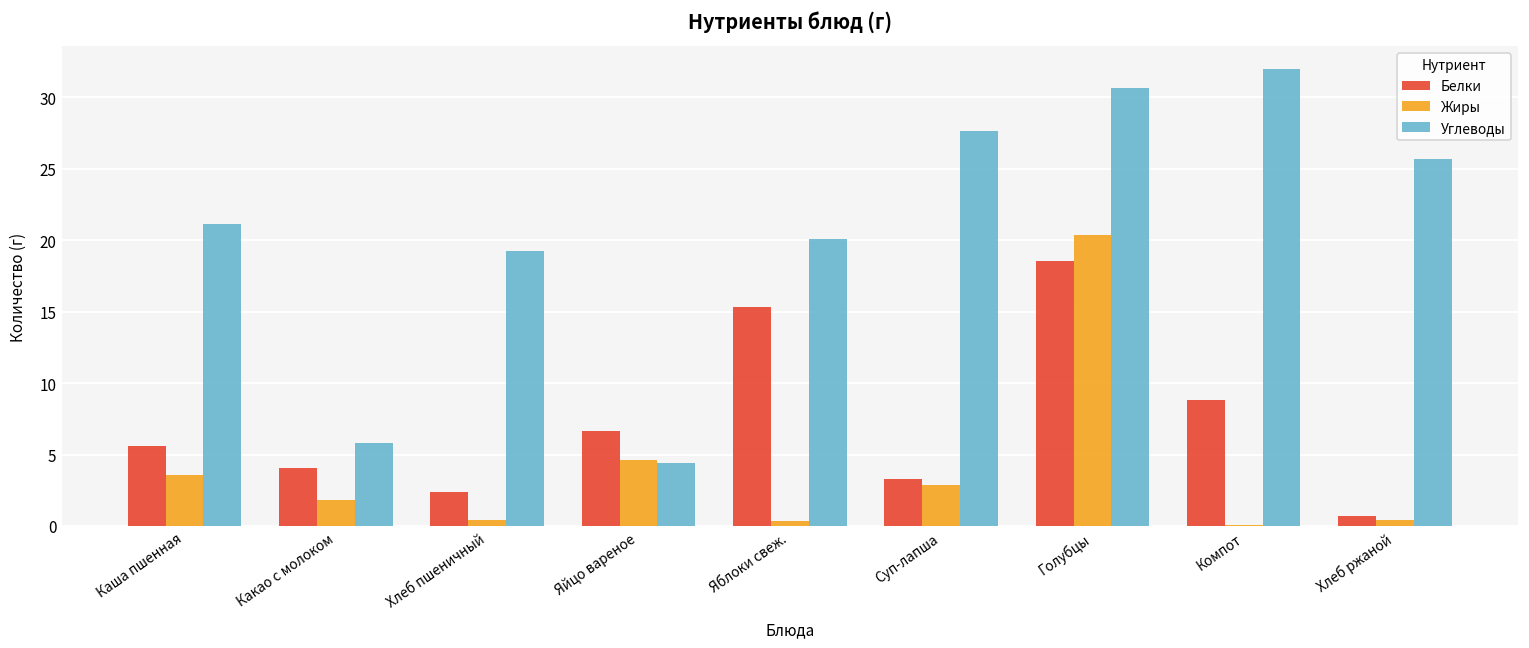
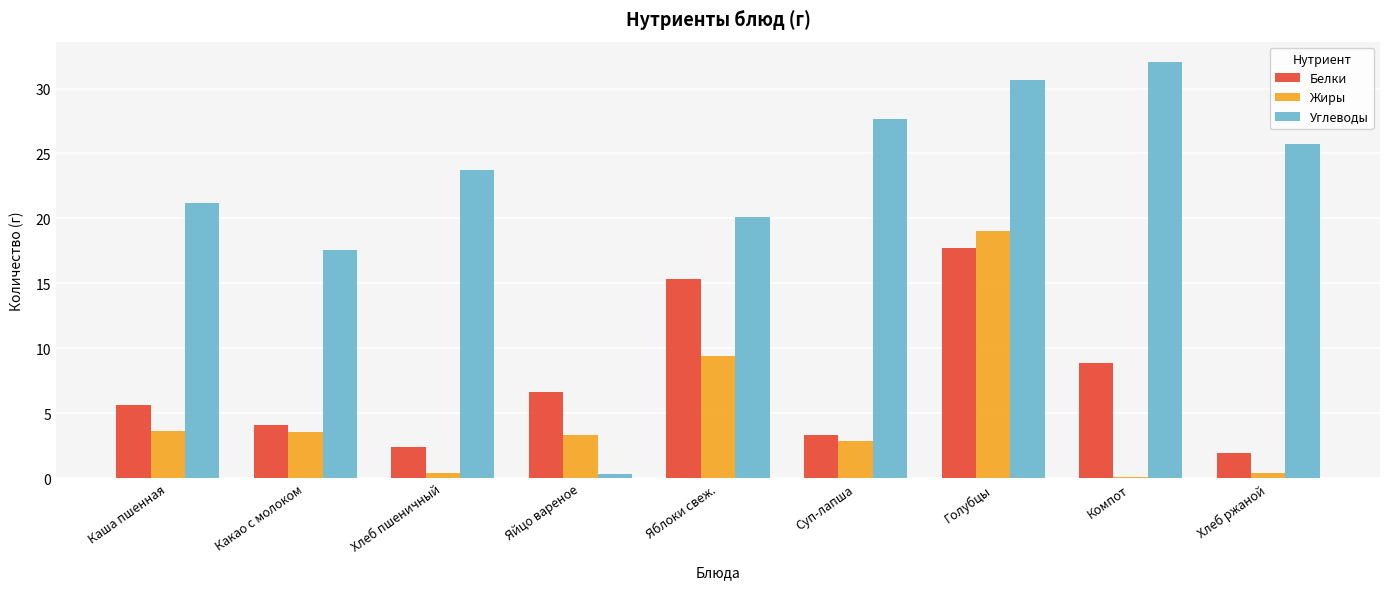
Жиры, Какао с молоком: 1.8 -> 3.5
Углеводы, Какао с молоком: 5.8 -> 17.6
Углеводы, Хлеб пшеничный: 19.2 -> 23.7
Жиры, Яйцо вареное: 4.6 -> 3.3
Углеводы, Яйцо вареное: 4.4 -> 0.3
Жиры, Яблоки свеж.: 0.4 -> 9.4
Белки, Голубцы: 18.5 -> 17.8
Жиры, Голубцы: 20.4 -> 19.0
Белки, Хлеб ржаной: 0.7 -> 2.0
